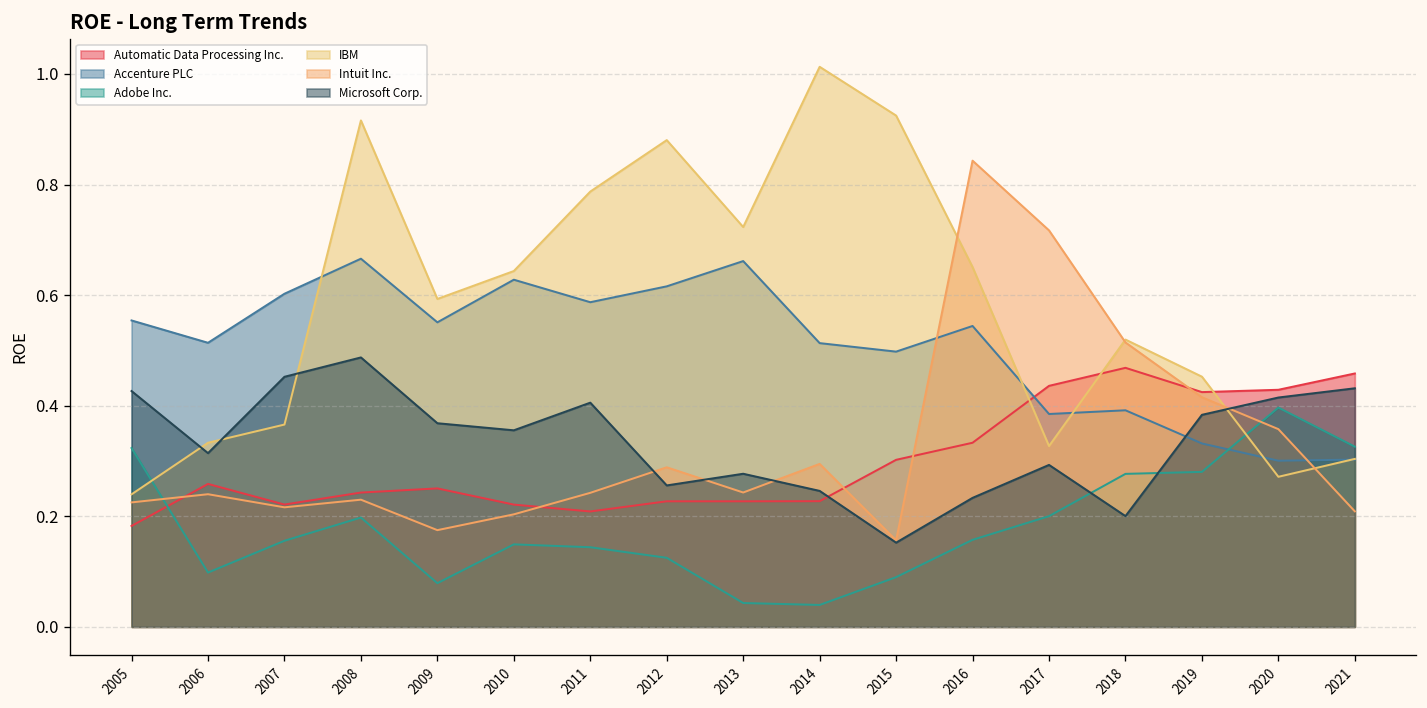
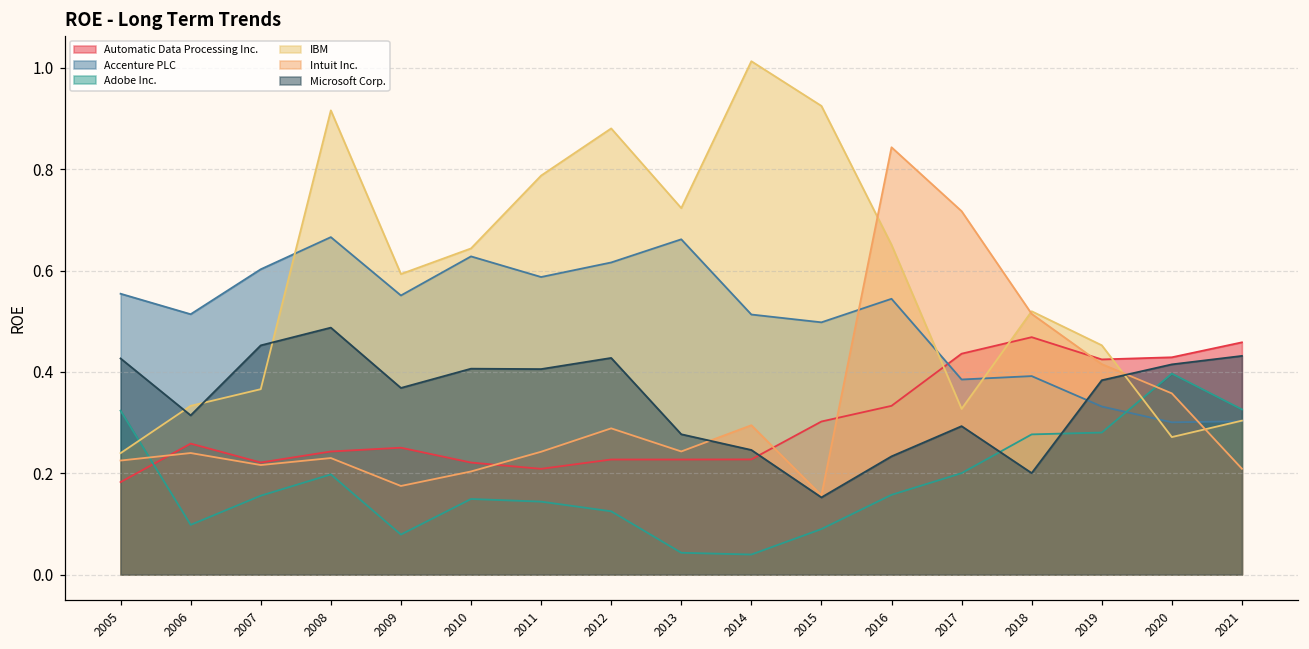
Microsoft Corp., 2010: 0.36 -> 0.41
Microsoft Corp., 2012: 0.26 -> 0.43
